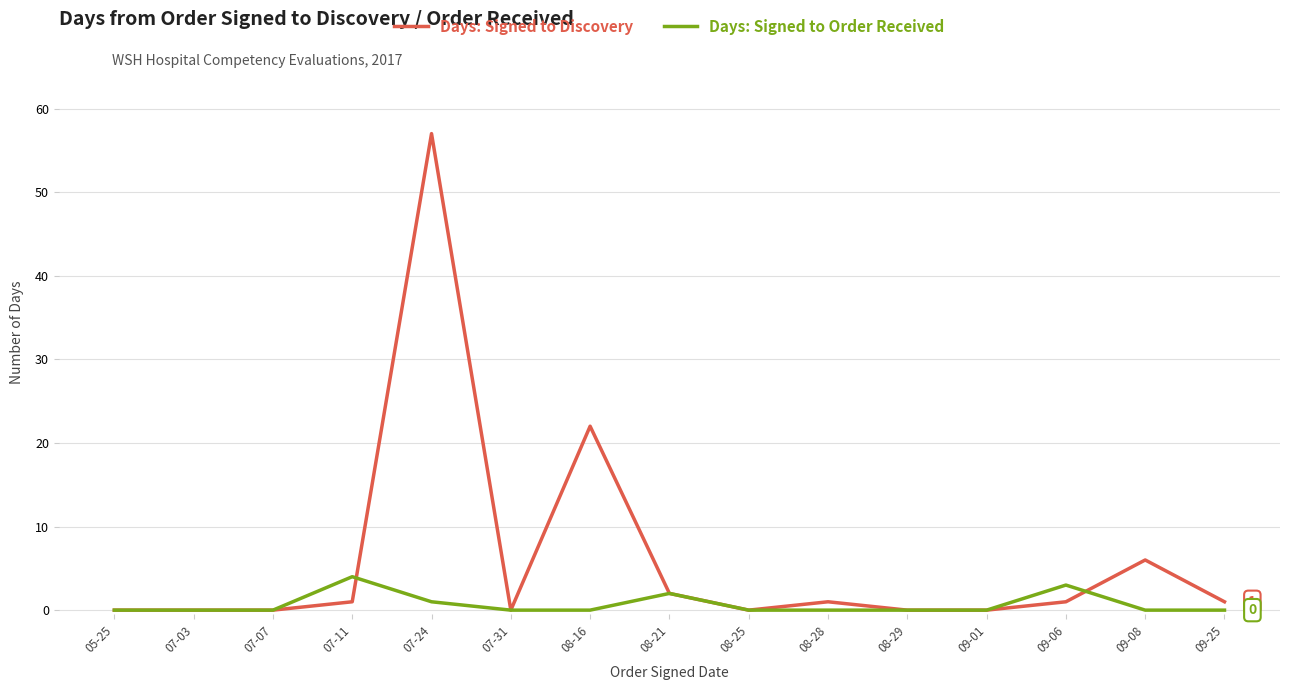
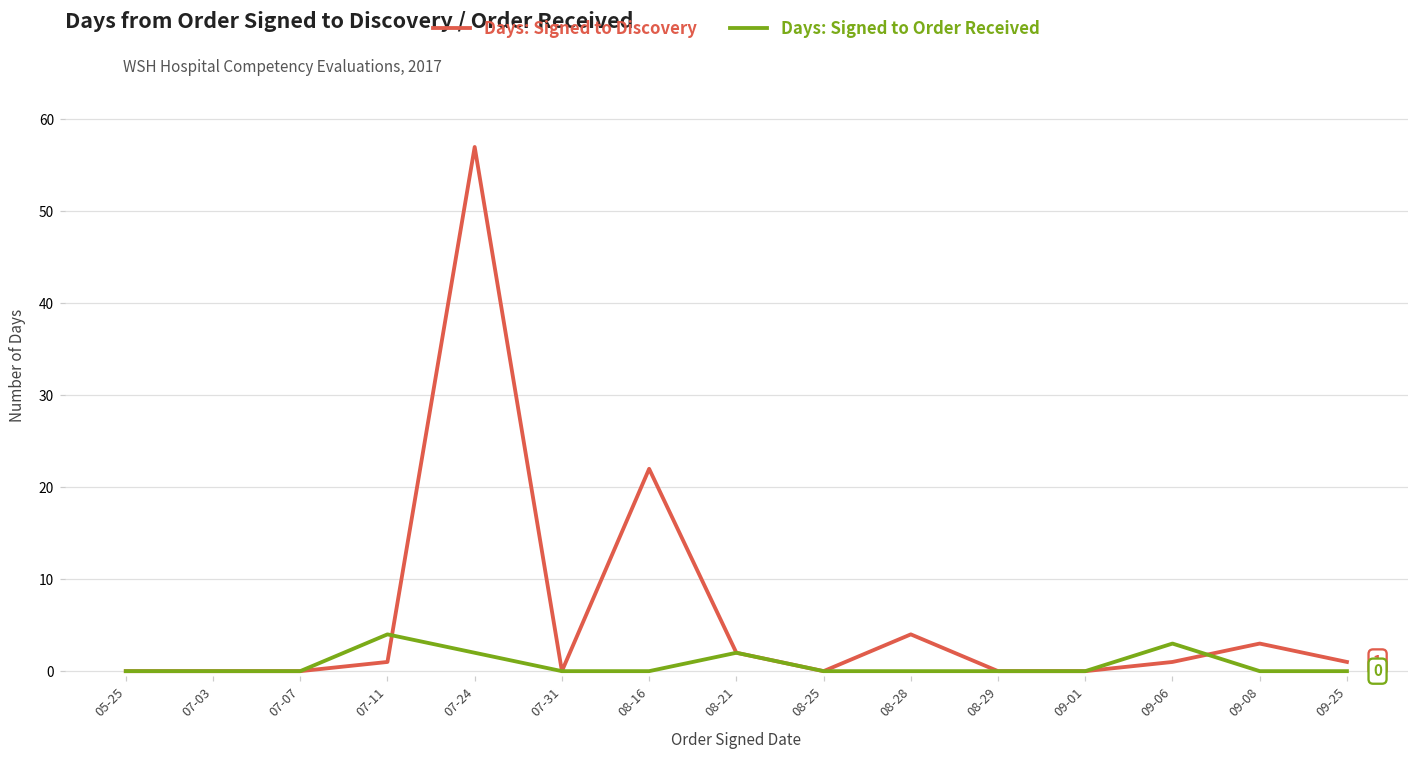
Days: Signed to Order Received, 07-24: 1 -> 2
Days: Signed to Discovery, 08-28: 1 -> 4
Days: Signed to Discovery, 09-08: 6 -> 3
